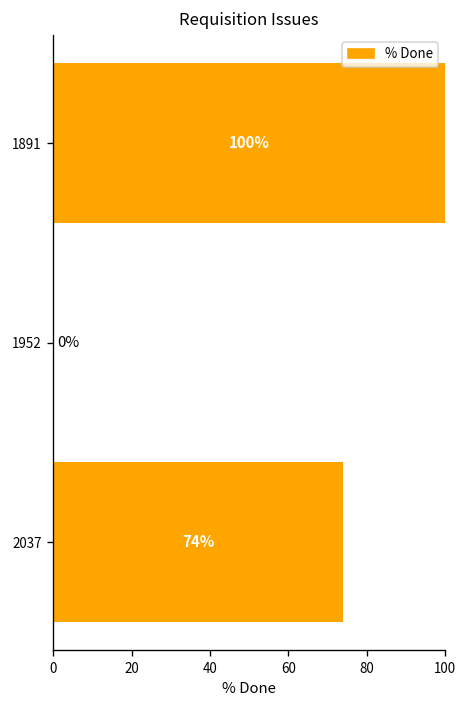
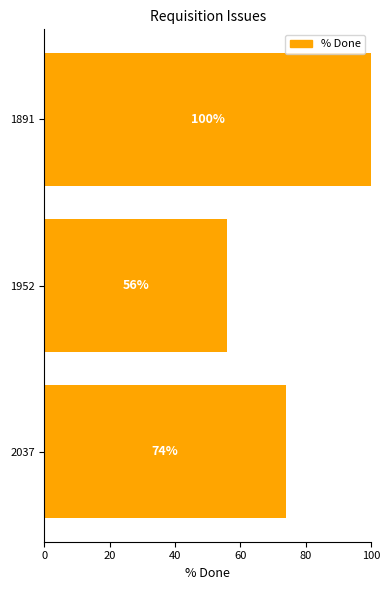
1952: 0% -> 56%
